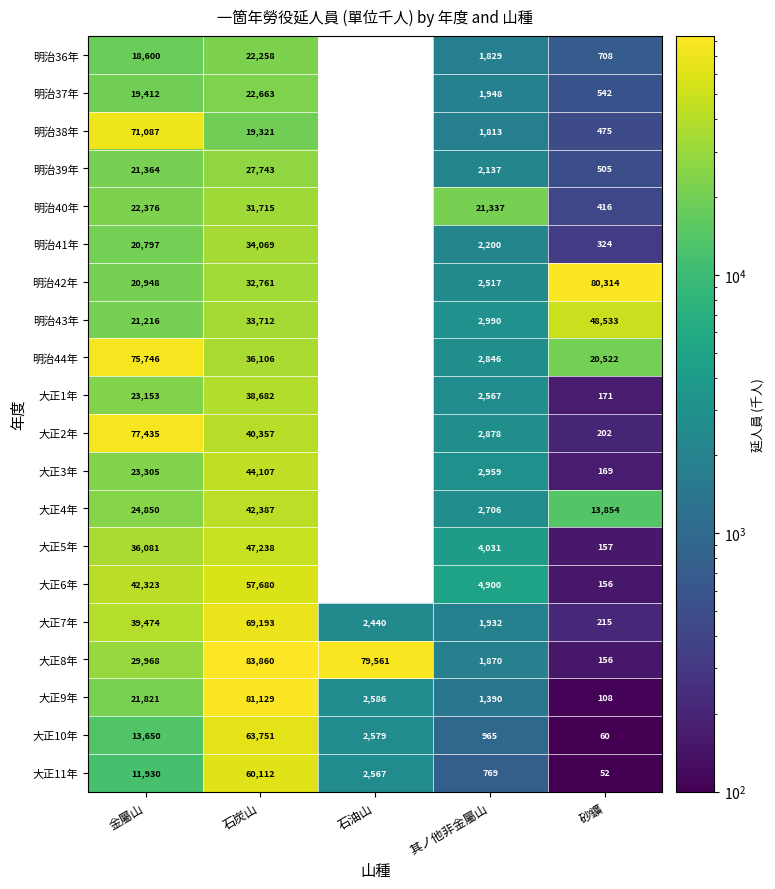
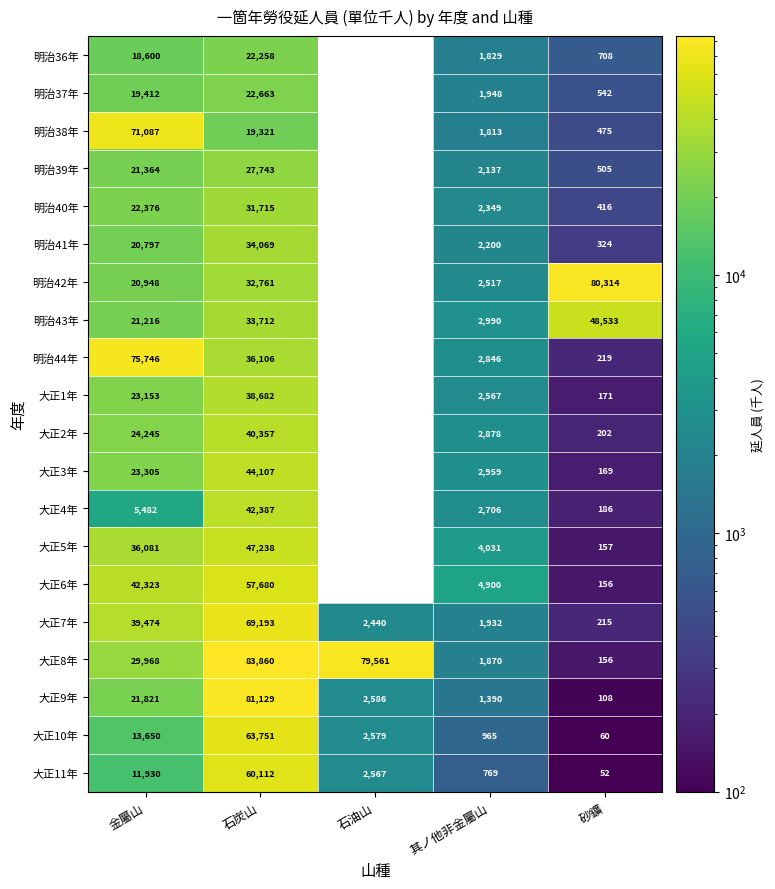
明治40年, 其ノ他非金屬山: 21,337 -> 2,349
明治44年, 砂鑛: 20,522 -> 219
大正2年, 金屬山: 77,435 -> 24,245
大正4年, 金屬山: 24,850 -> 5,482
大正4年, 砂鑛: 13,854 -> 186
